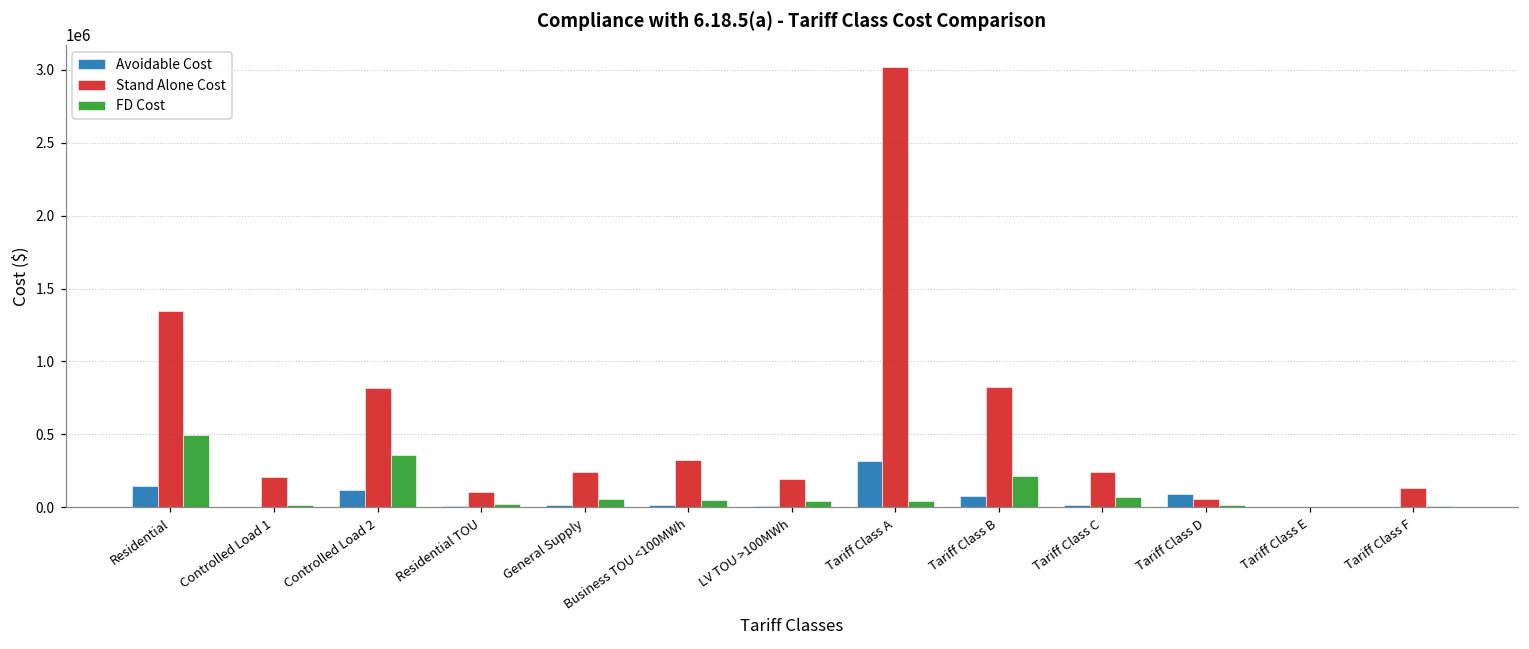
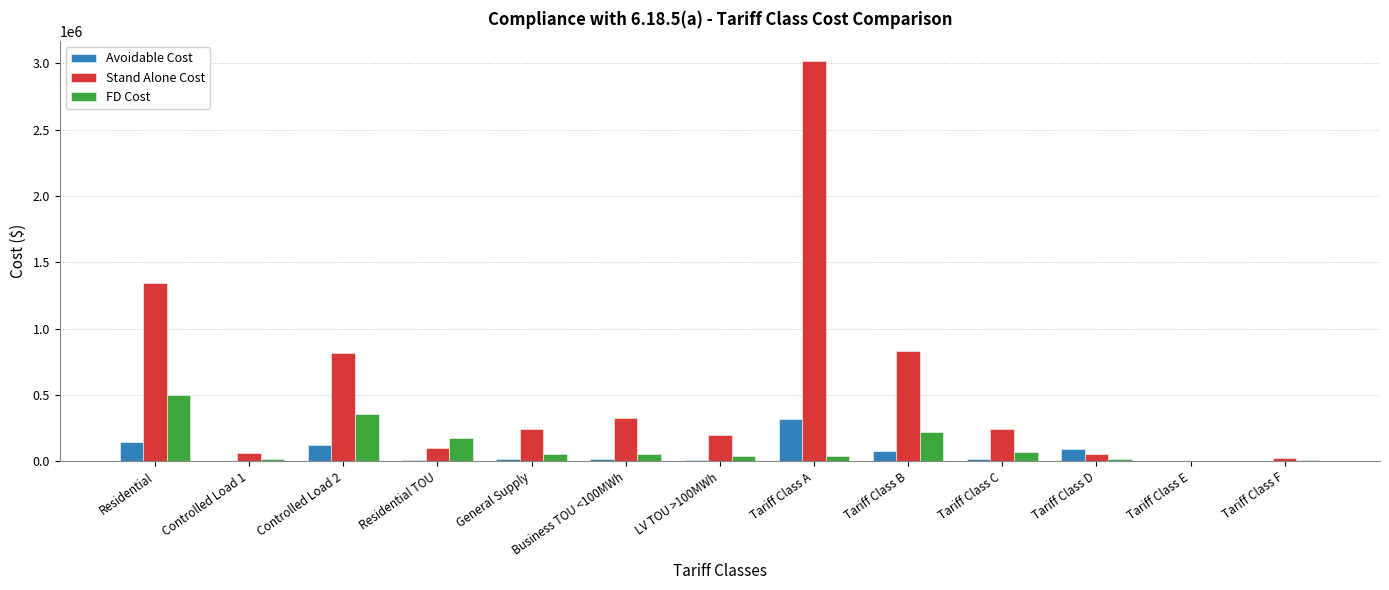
Stand Alone Cost, Controlled Load 1: 210000 -> 60000
FD Cost, Residential TOU: 30000 -> 180000
Stand Alone Cost, Tariff Class F: 140000 -> 30000
